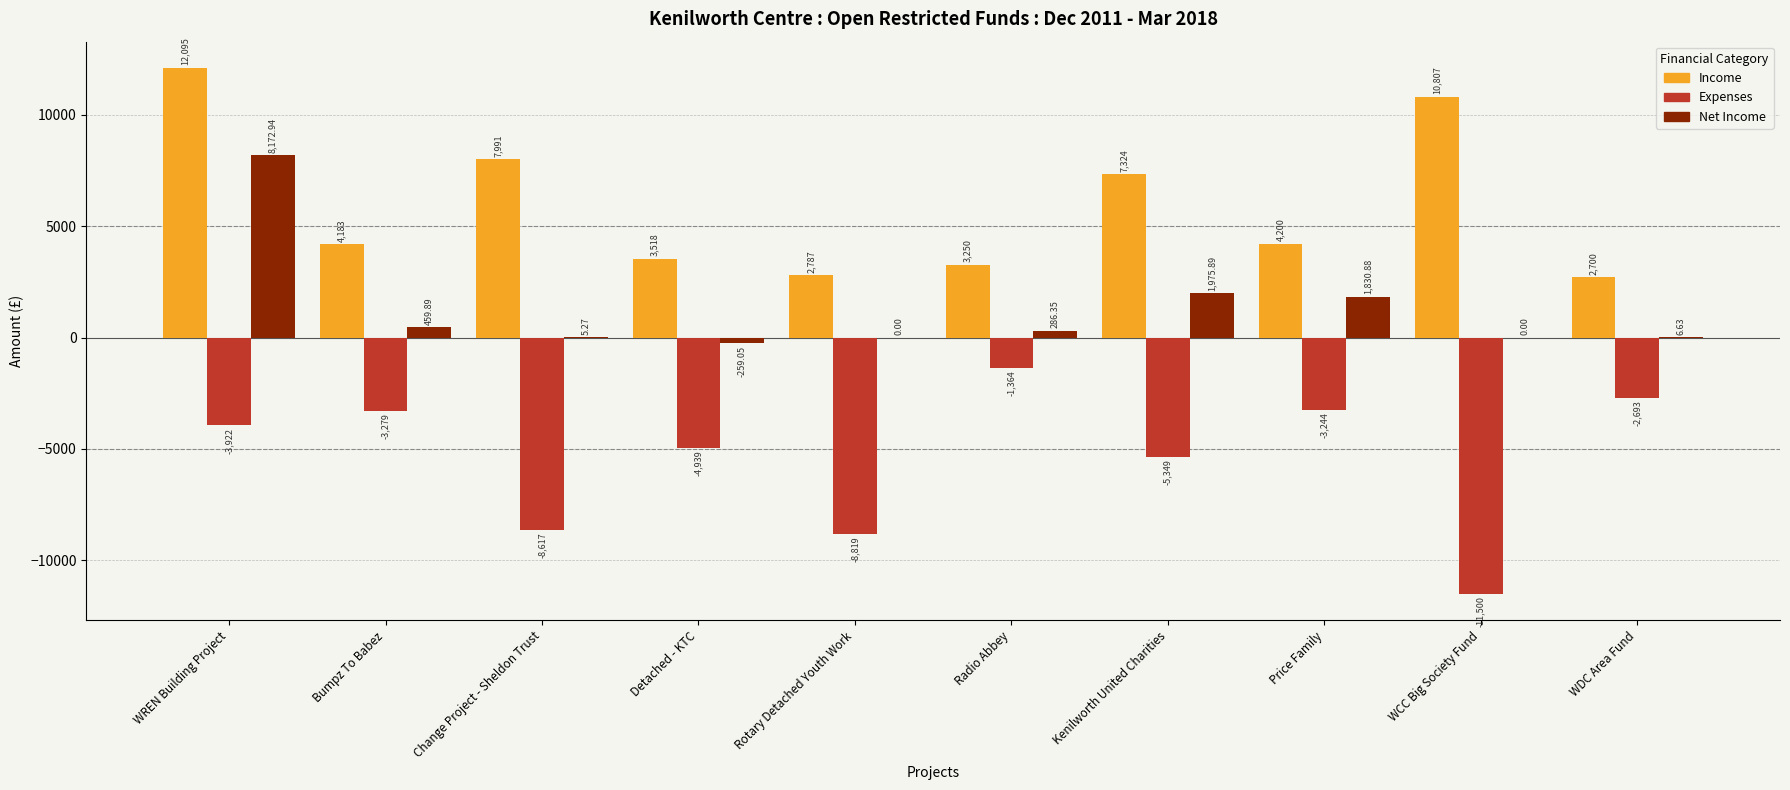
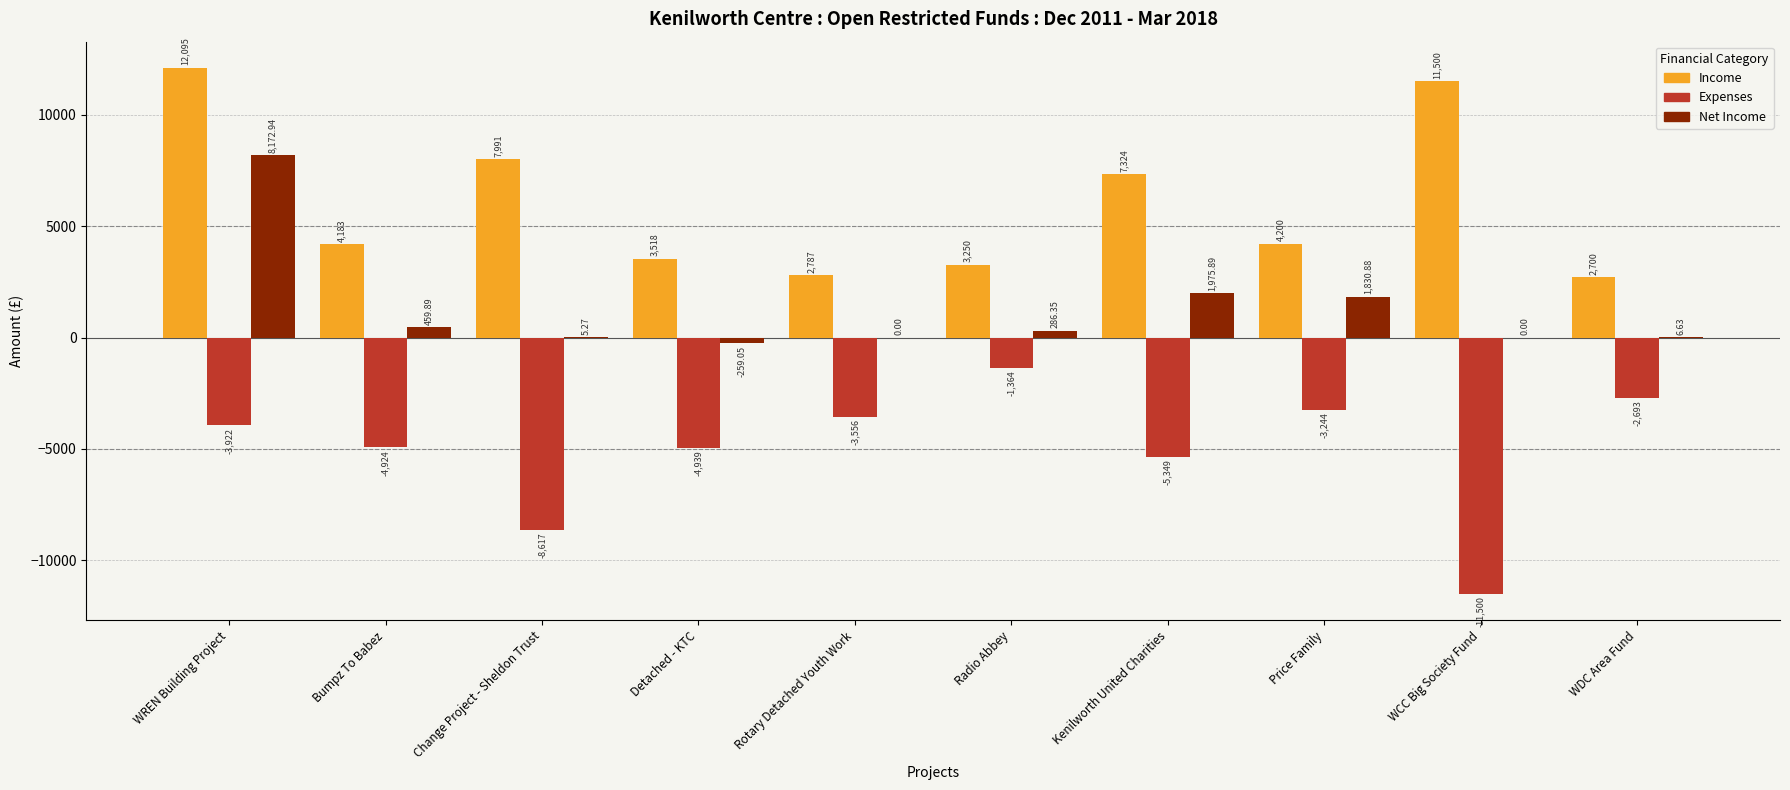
Expenses, Bumpz To Babez: -3,279 -> -4,924
Expenses, Rotary Detached Youth Work: -8,819 -> -3,556
Income, WCC Big Society Fund: 10,807 -> 11,500
